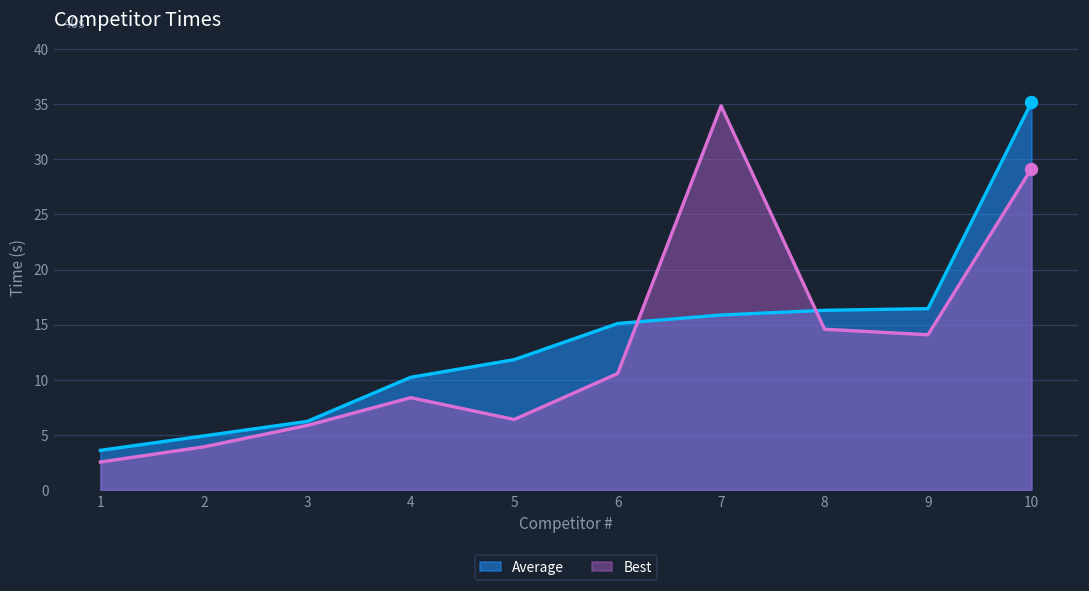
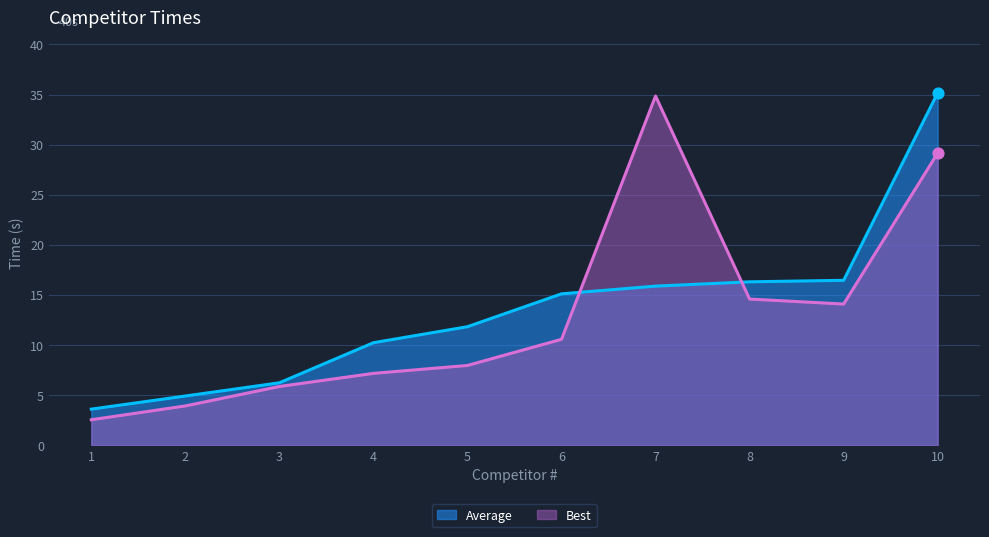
Best, 4: 8.4 -> 7.2
Best, 5: 6.4 -> 8.0
